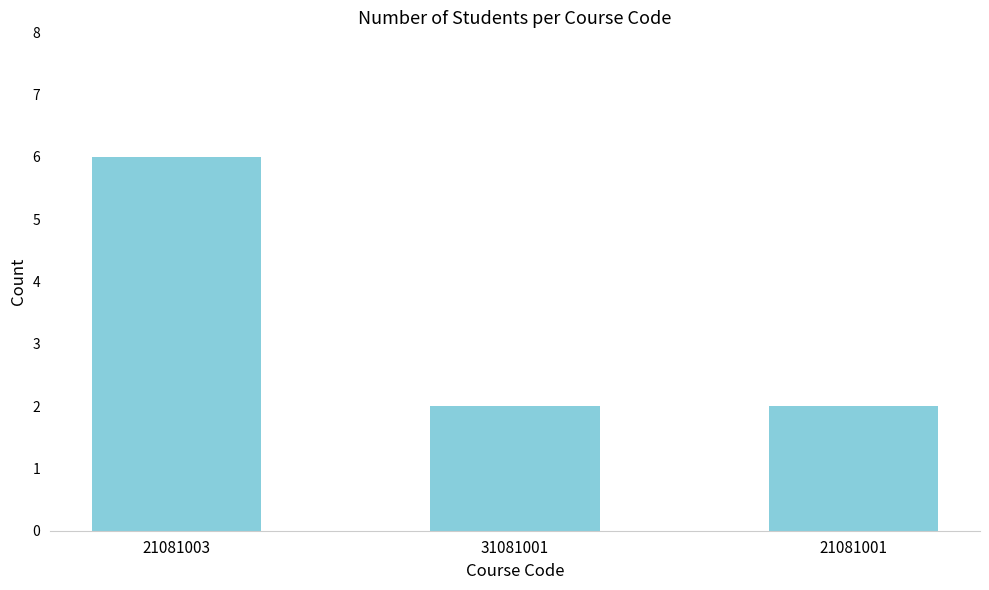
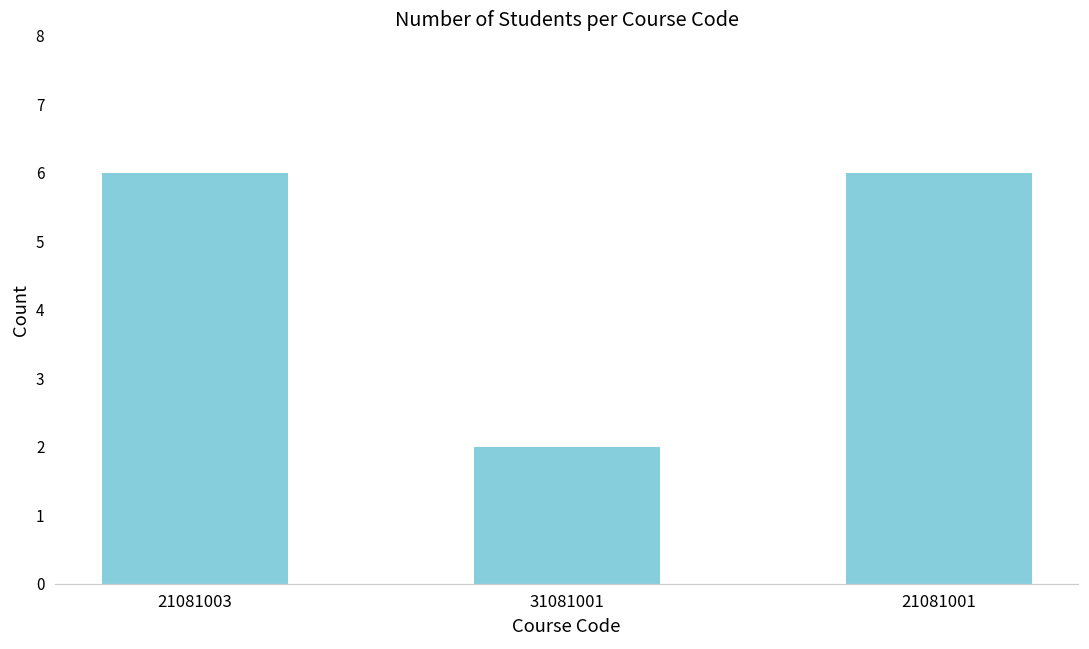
21081001: 2 -> 6
